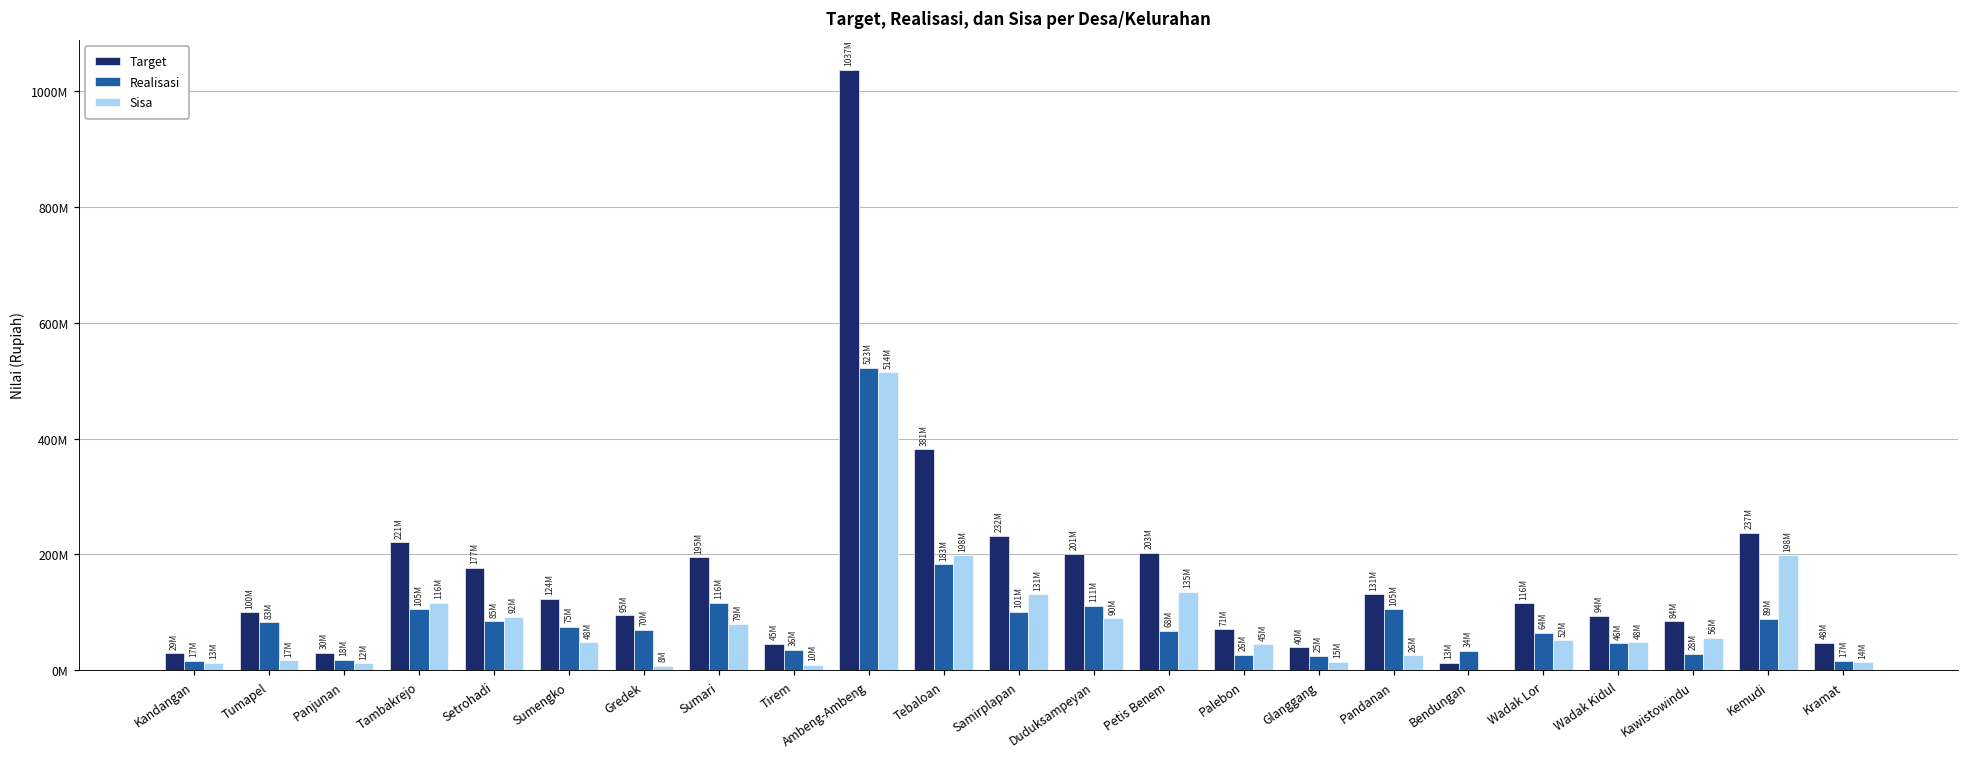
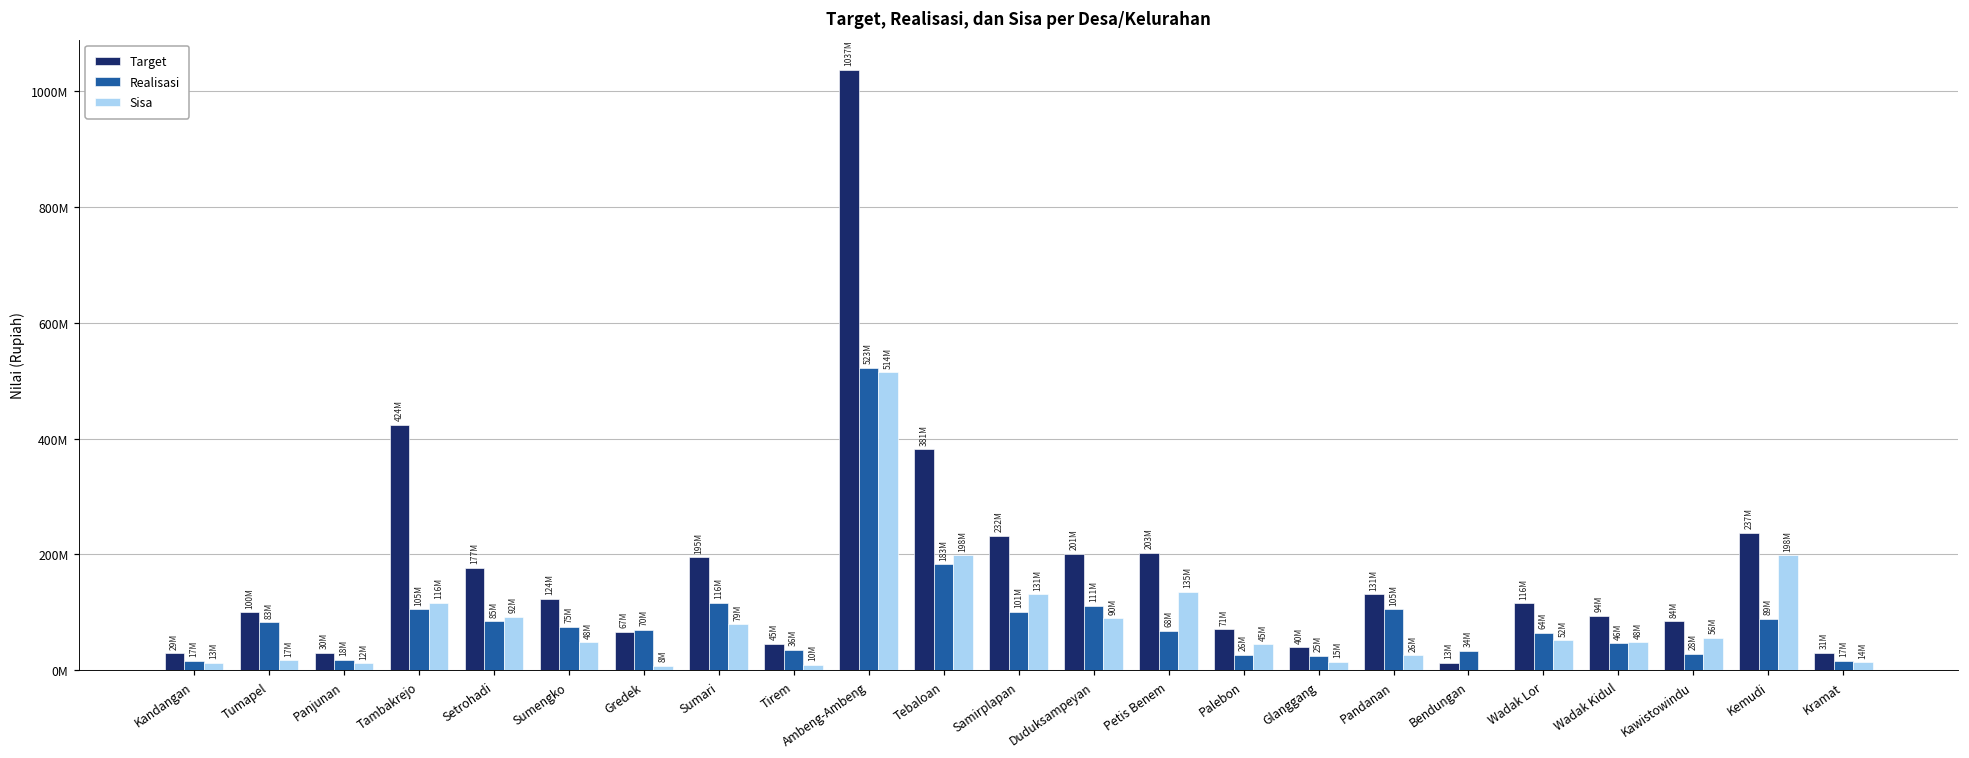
Target, Tambakrejo: 221M -> 424M
Target, Gredek: 95M -> 67M
Target, Kramat: 48M -> 31M
